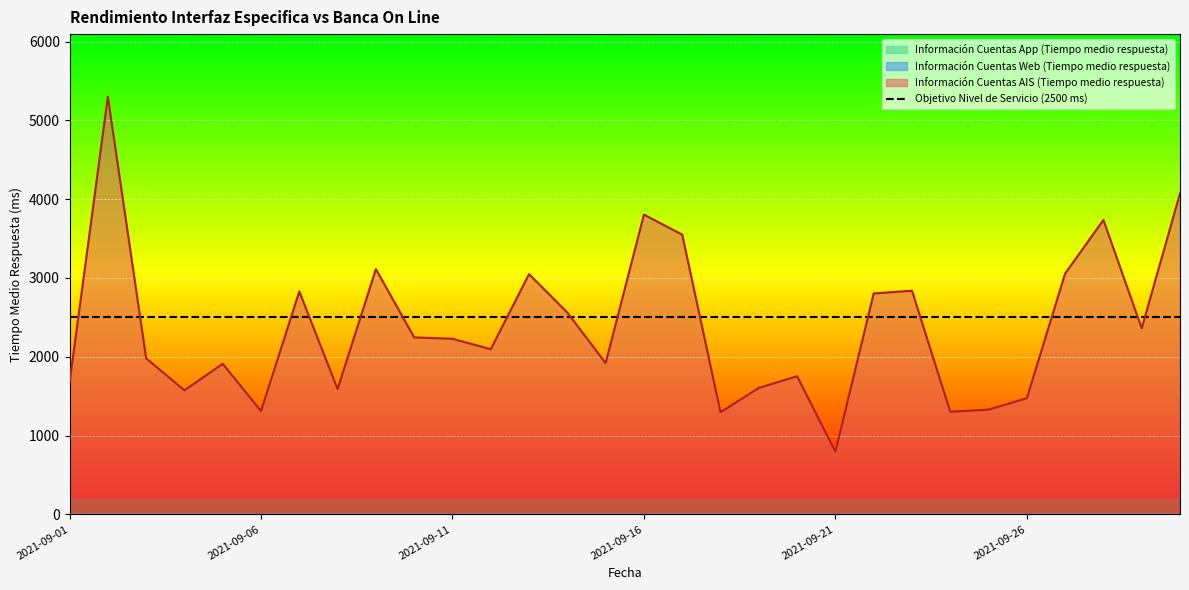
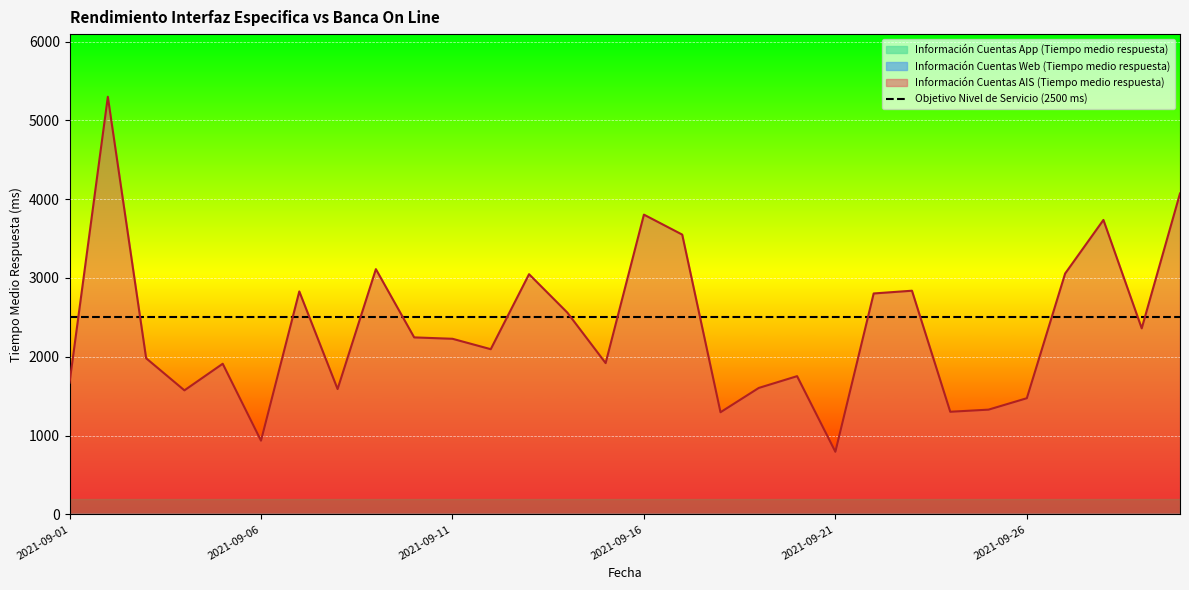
Información Cuentas AIS (Tiempo medio respuesta), 2021-09-06: 1300 -> 900
